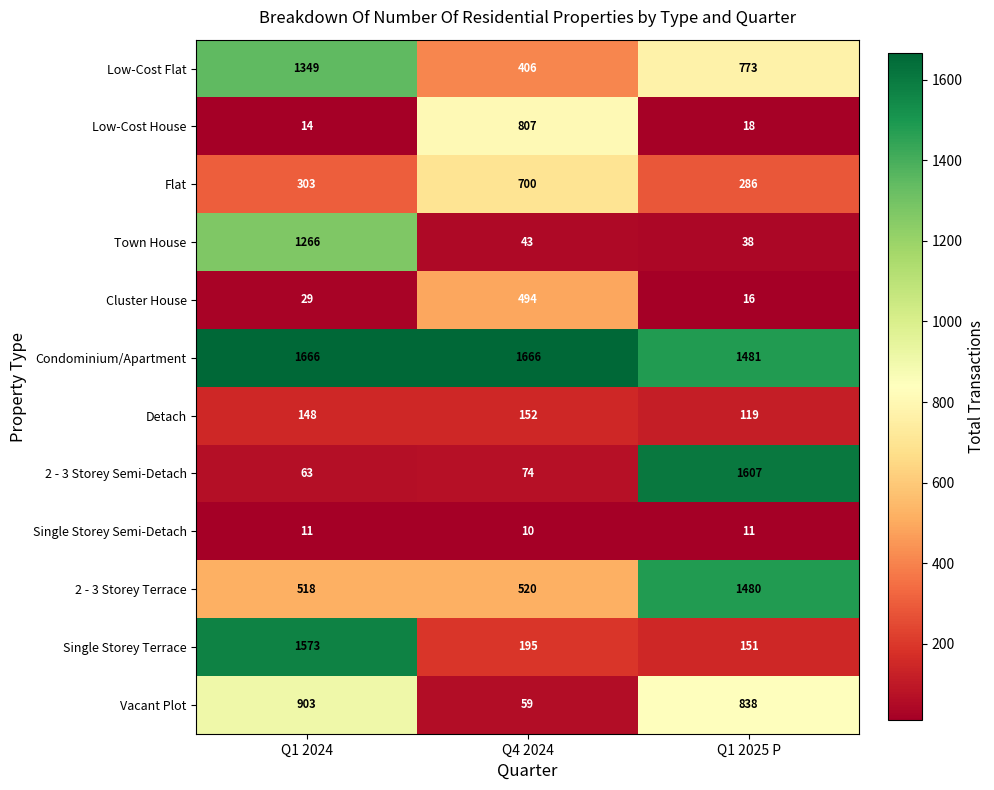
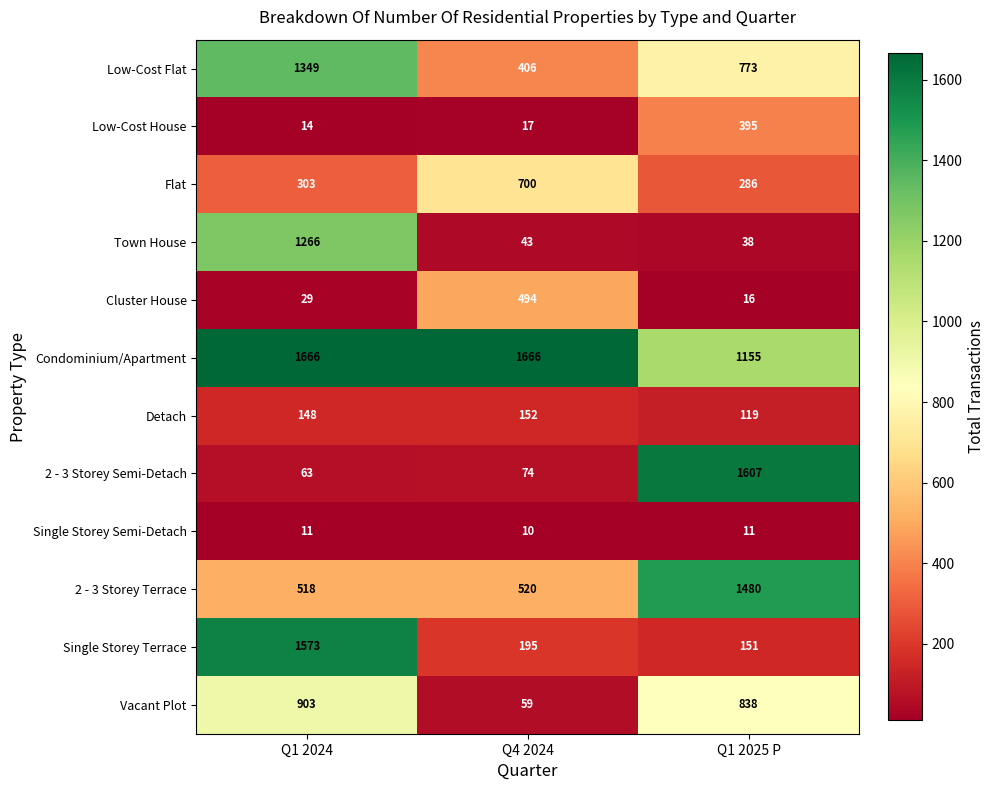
Low-Cost House, Q4 2024: 807 -> 17
Low-Cost House, Q1 2025 P: 18 -> 395
Condominium/Apartment, Q1 2025 P: 1481 -> 1155
